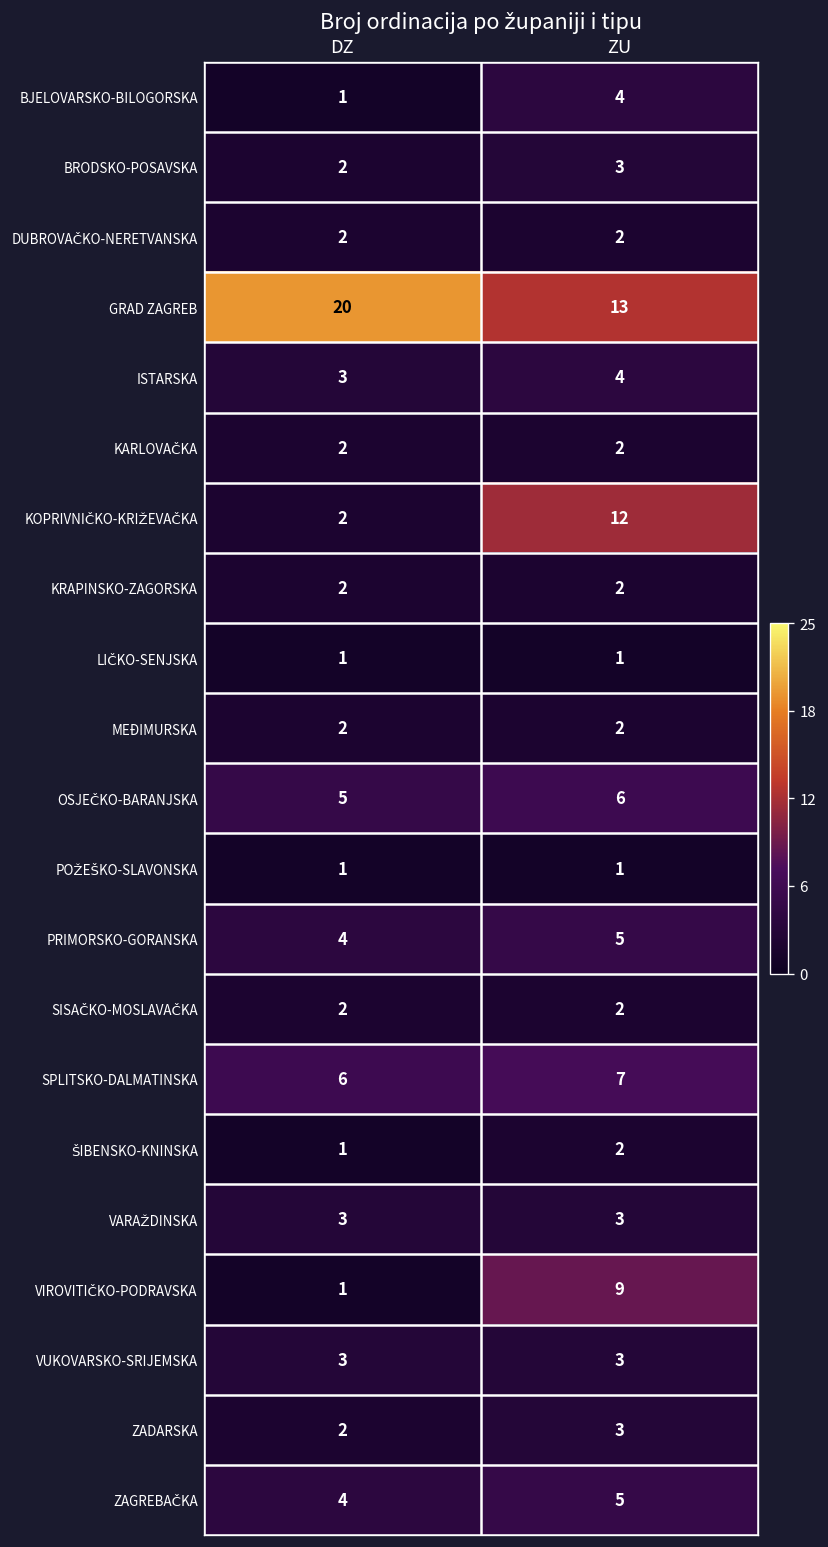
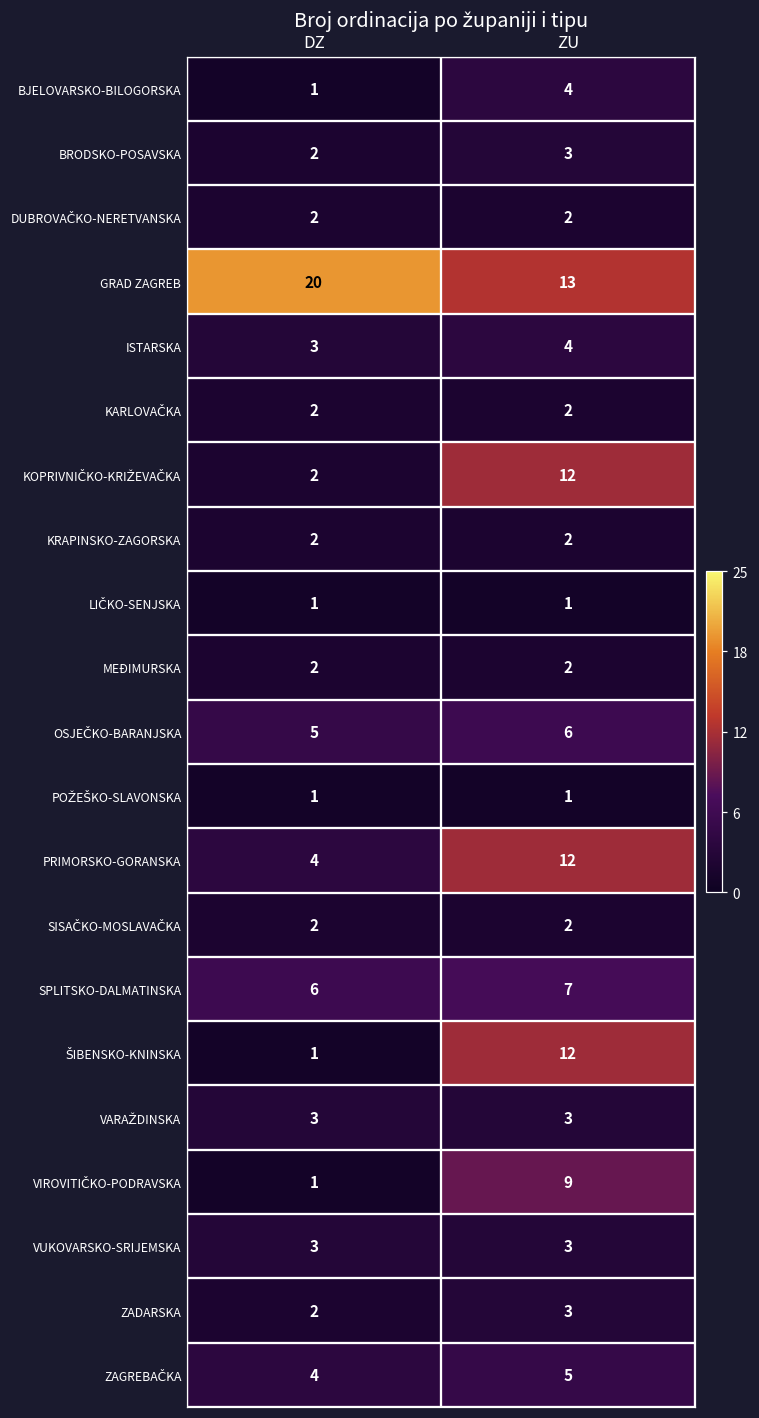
PRIMORSKO-GORANSKA, ZU: 5 -> 12
ŠIBENSKO-KNINSKA, ZU: 2 -> 12
